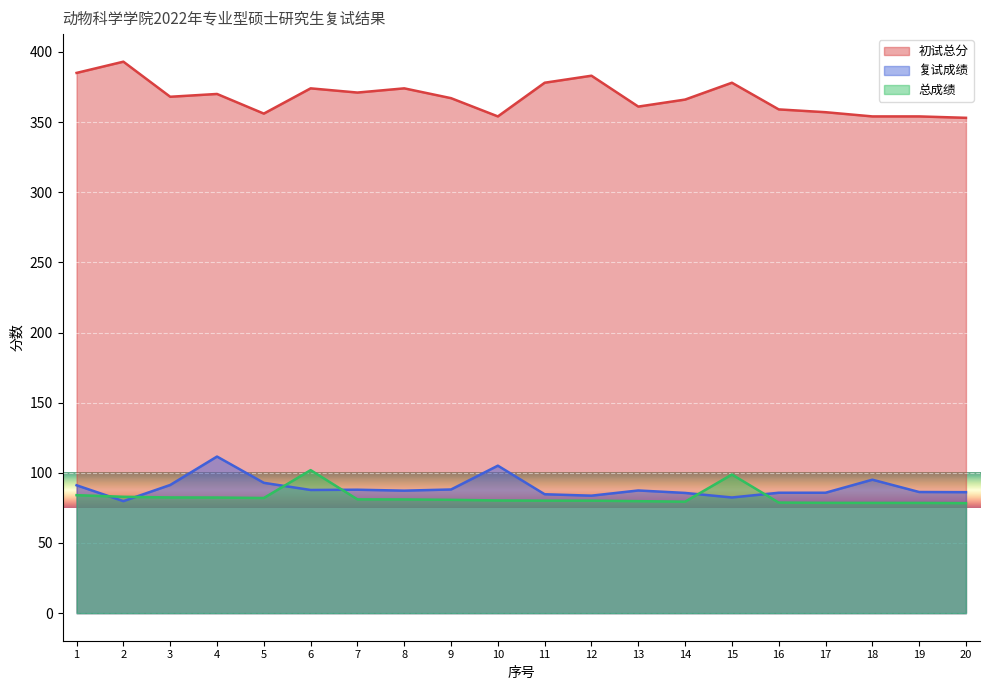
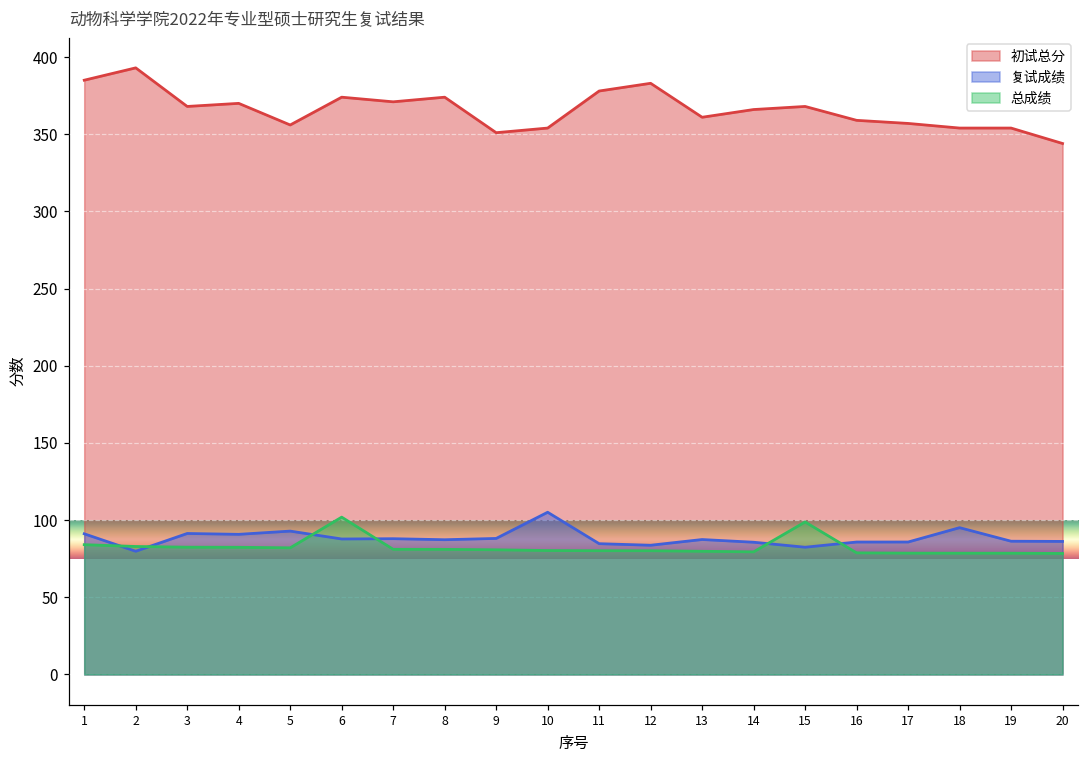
复试成绩, 4: 112 -> 91
初试总分, 9: 367 -> 351
初试总分, 15: 378 -> 368
初试总分, 20: 353 -> 344
